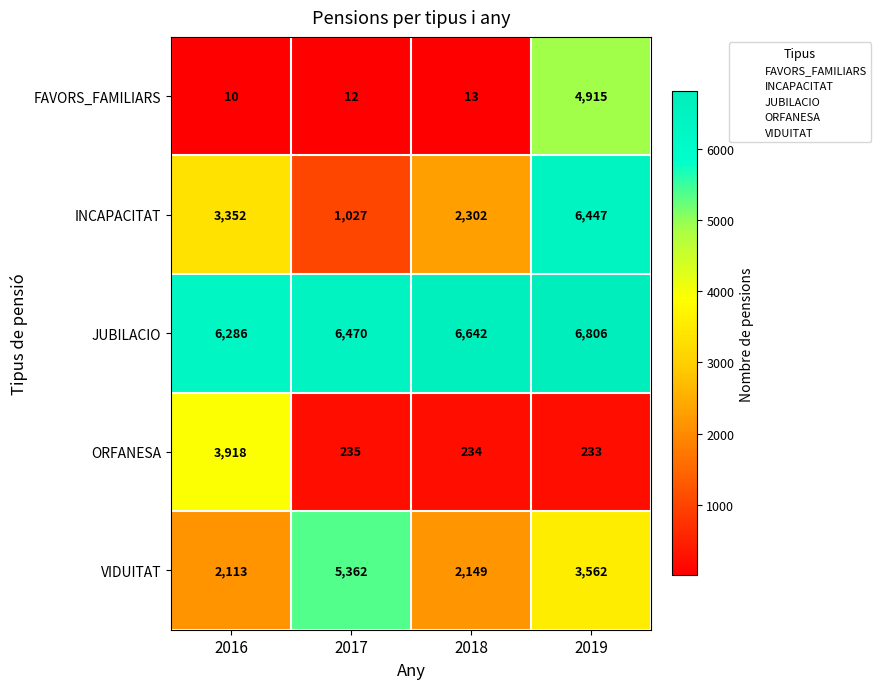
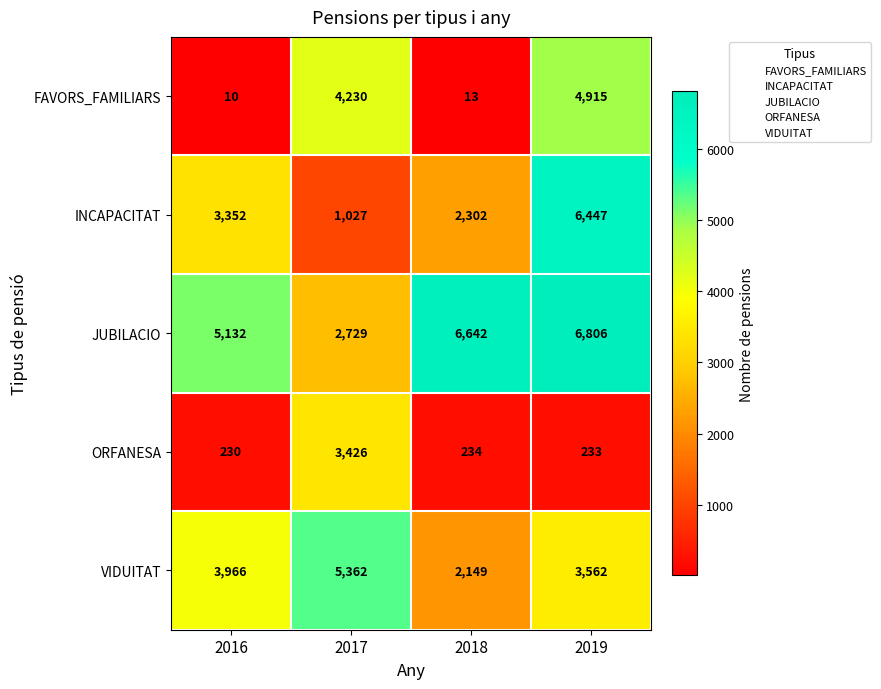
FAVORS_FAMILIARS, 2017: 12 -> 4,230
JUBILACIO, 2016: 6,286 -> 5,132
JUBILACIO, 2017: 6,470 -> 2,729
ORFANESA, 2016: 3,918 -> 230
ORFANESA, 2017: 235 -> 3,426
VIDUITAT, 2016: 2,113 -> 3,966
